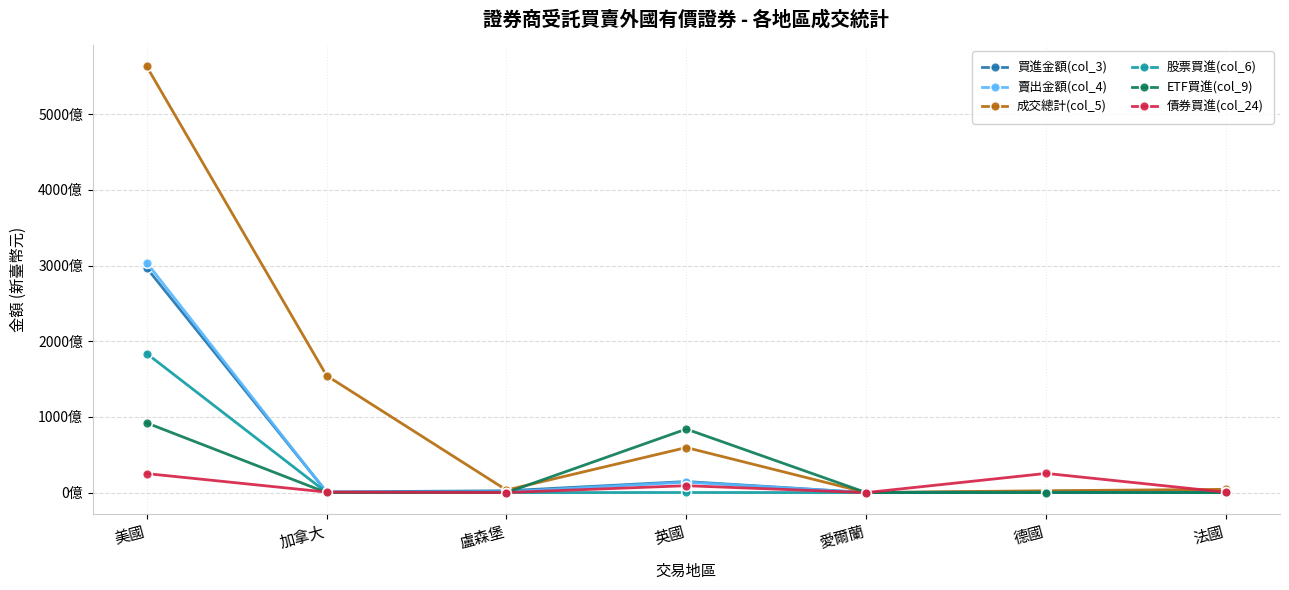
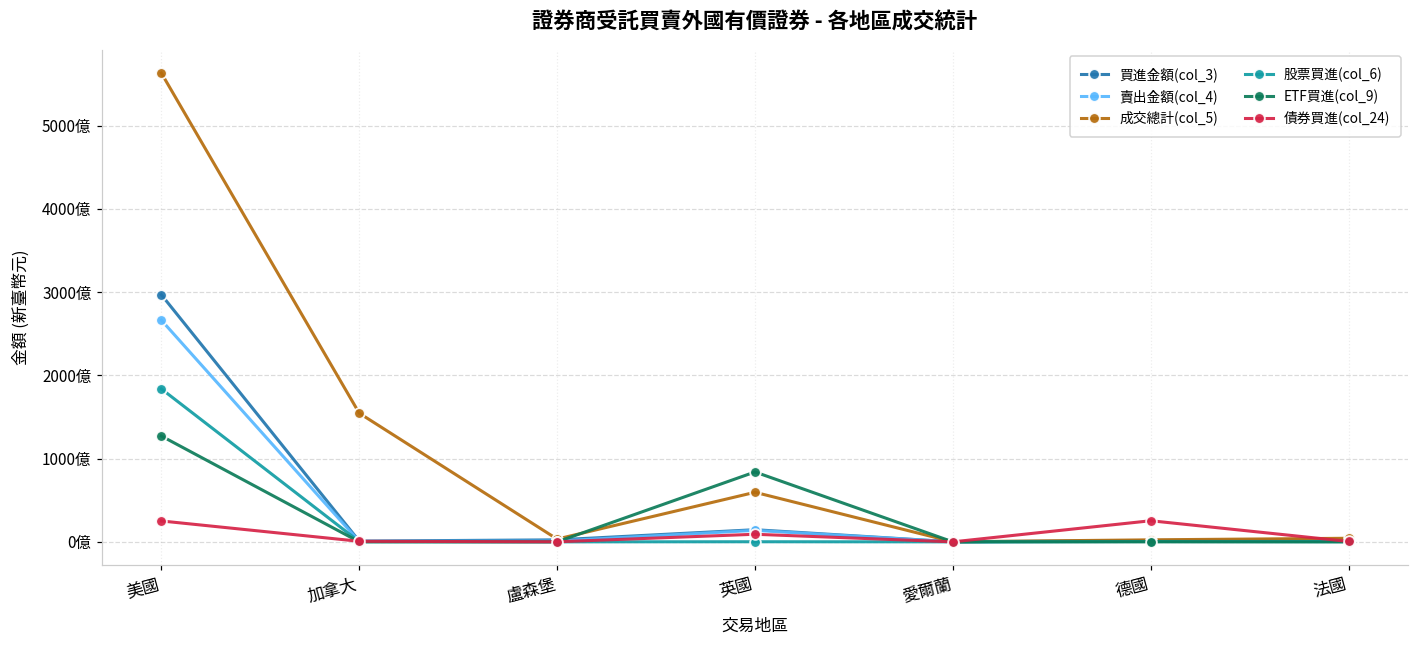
賣出金額(col_4), 美國: 3000億 -> 2700億
ETF買進(col_9), 美國: 900億 -> 1300億
